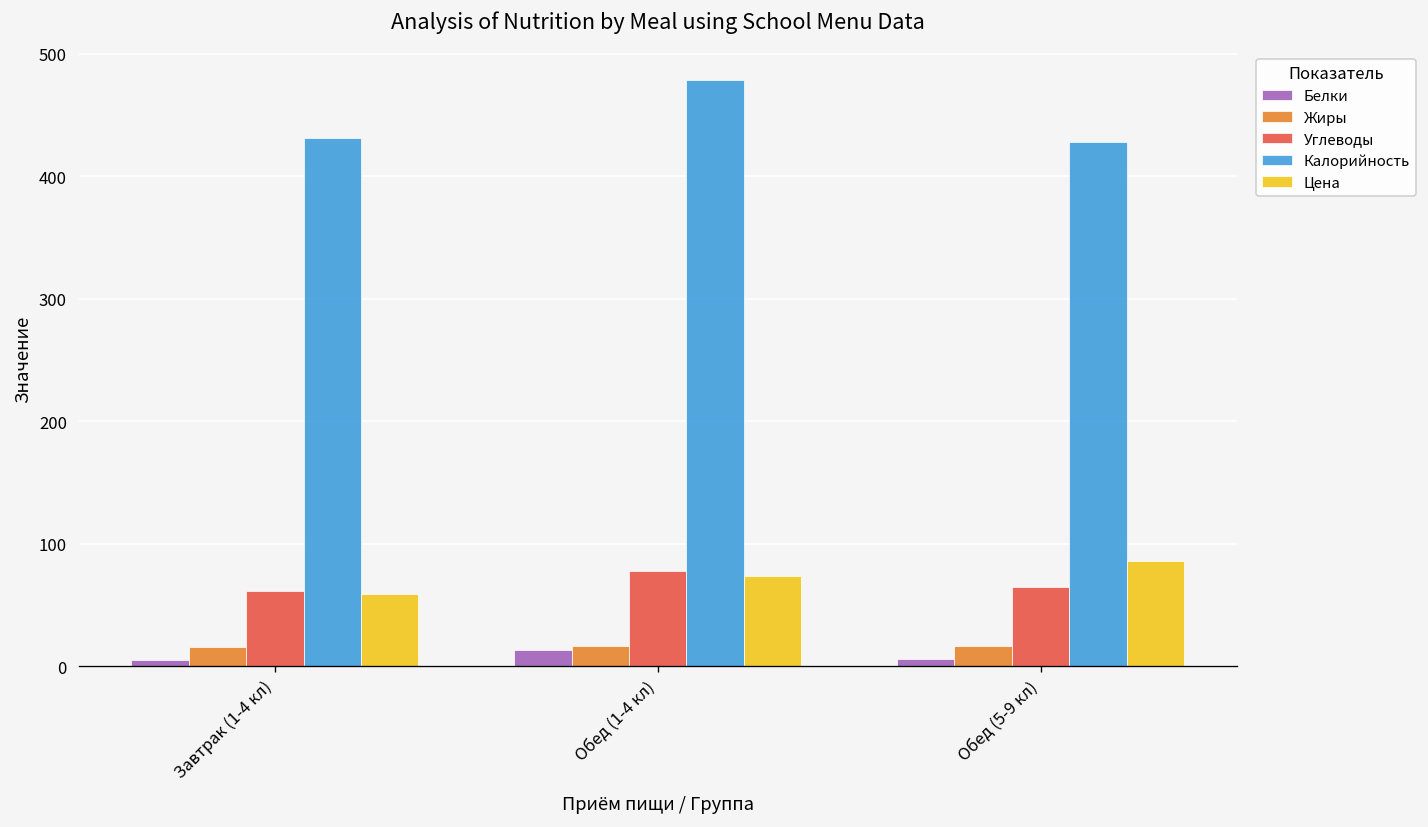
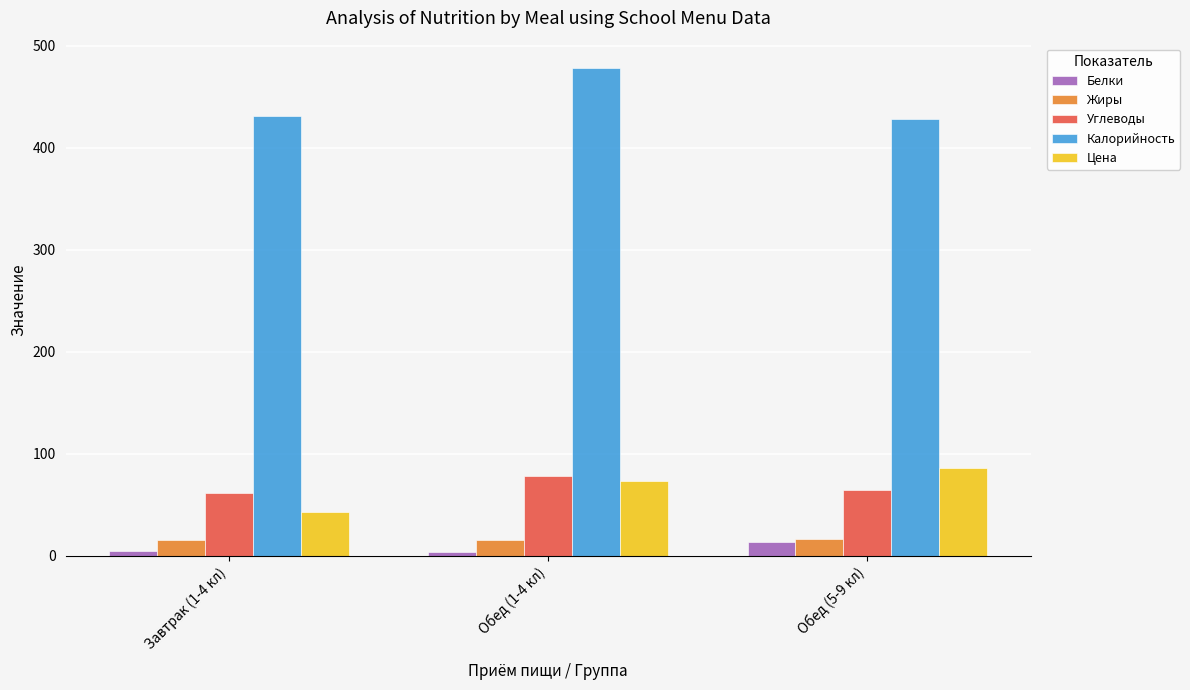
Цена, Завтрак (1-4 кл): 59 -> 43
Белки, Обед (1-4 кл): 13 -> 4
Белки, Обед (5-9 кл): 6 -> 14
